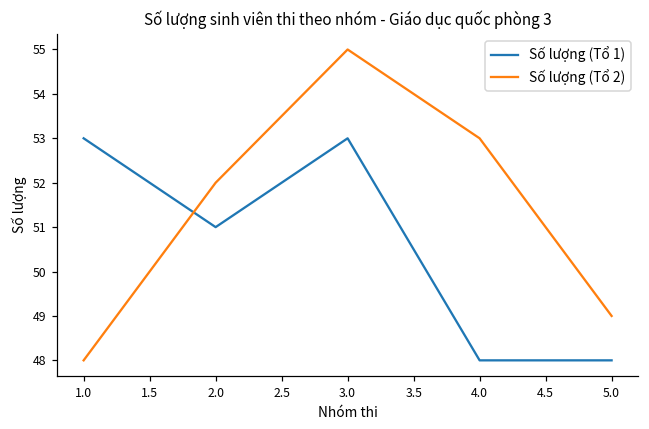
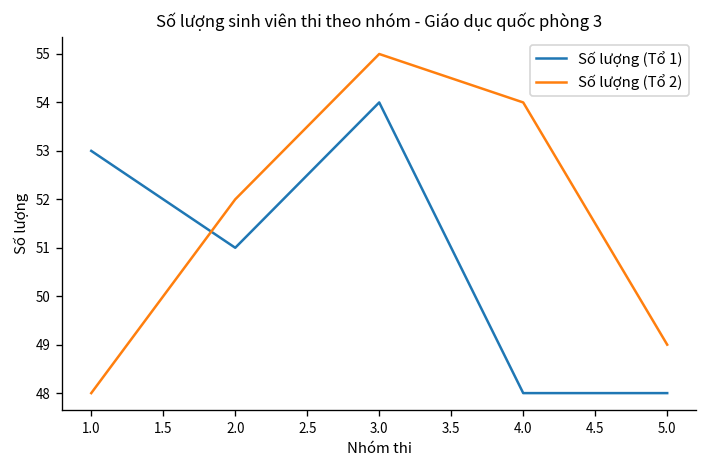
Số lượng (Tổ 1), 3.0: 53 -> 54
Số lượng (Tổ 2), 4.0: 53 -> 54
